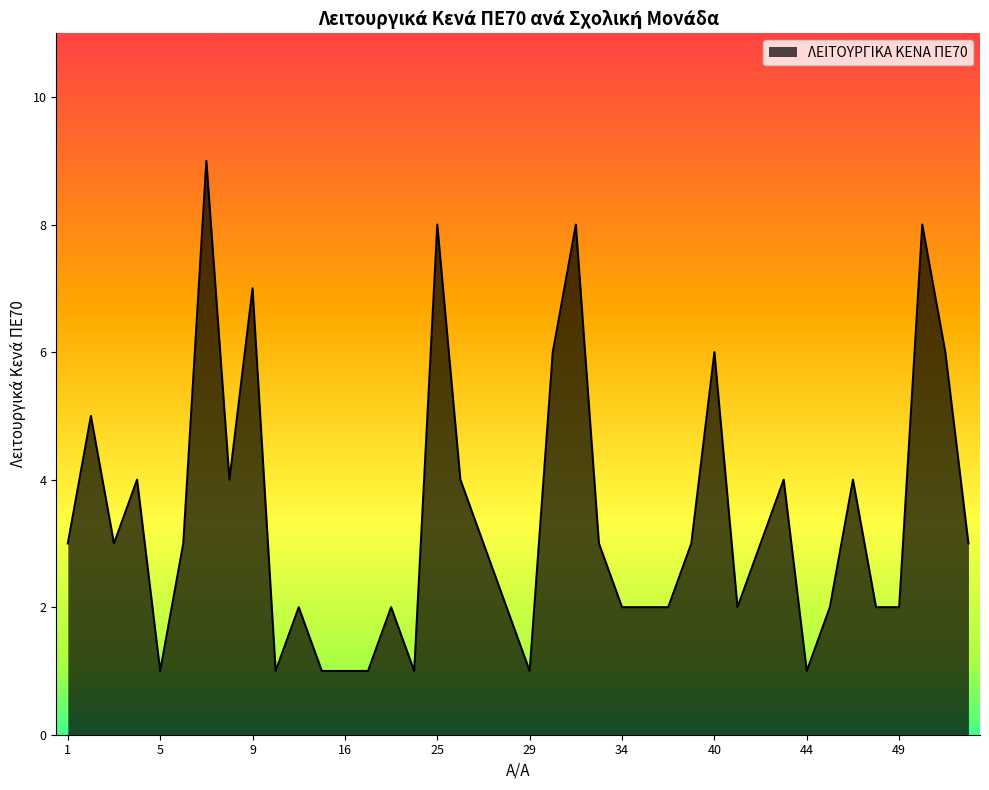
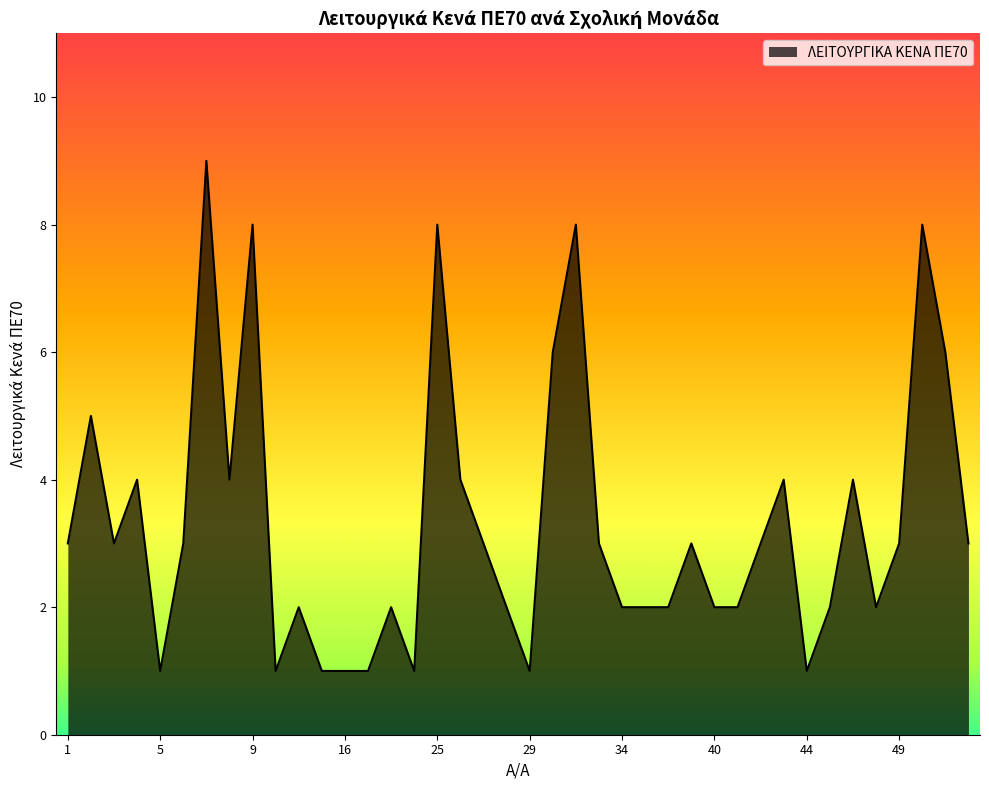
9: 7 -> 8
40: 6 -> 2
49: 2 -> 3
